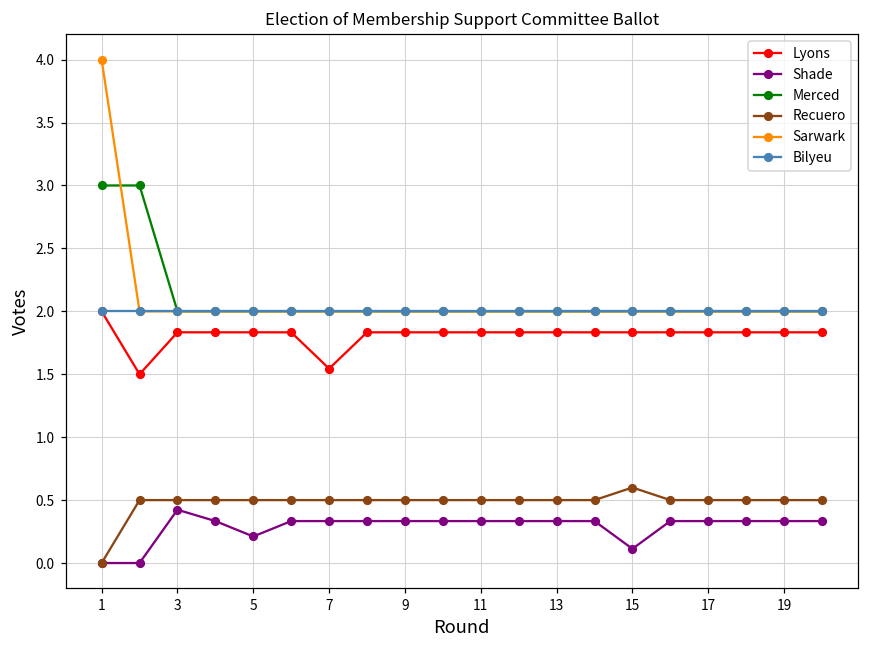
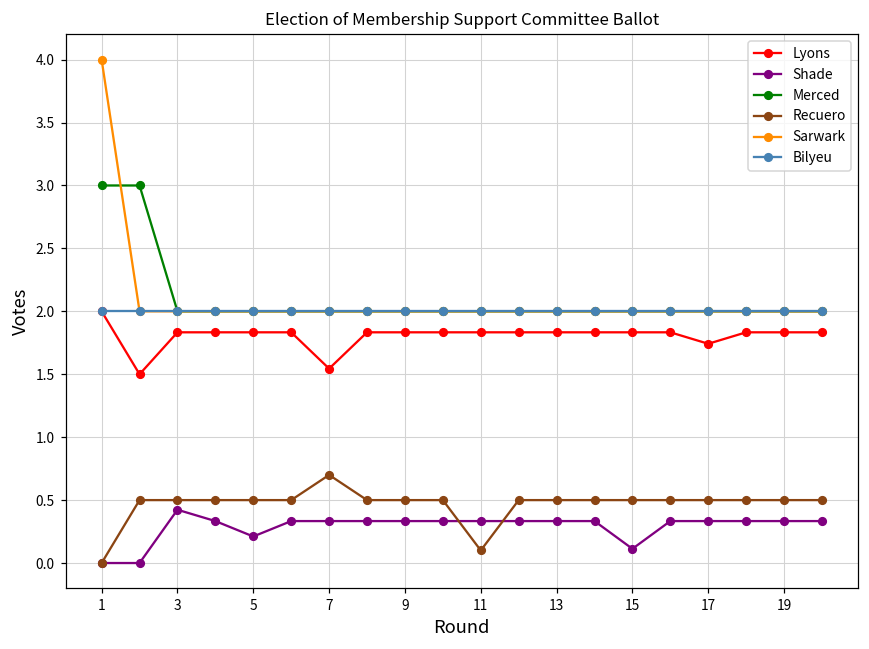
Recuero, 7: 0.5 -> 0.7
Recuero, 11: 0.5 -> 0.1
Recuero, 15: 0.6 -> 0.5
Lyons, 17: 1.83 -> 1.74
